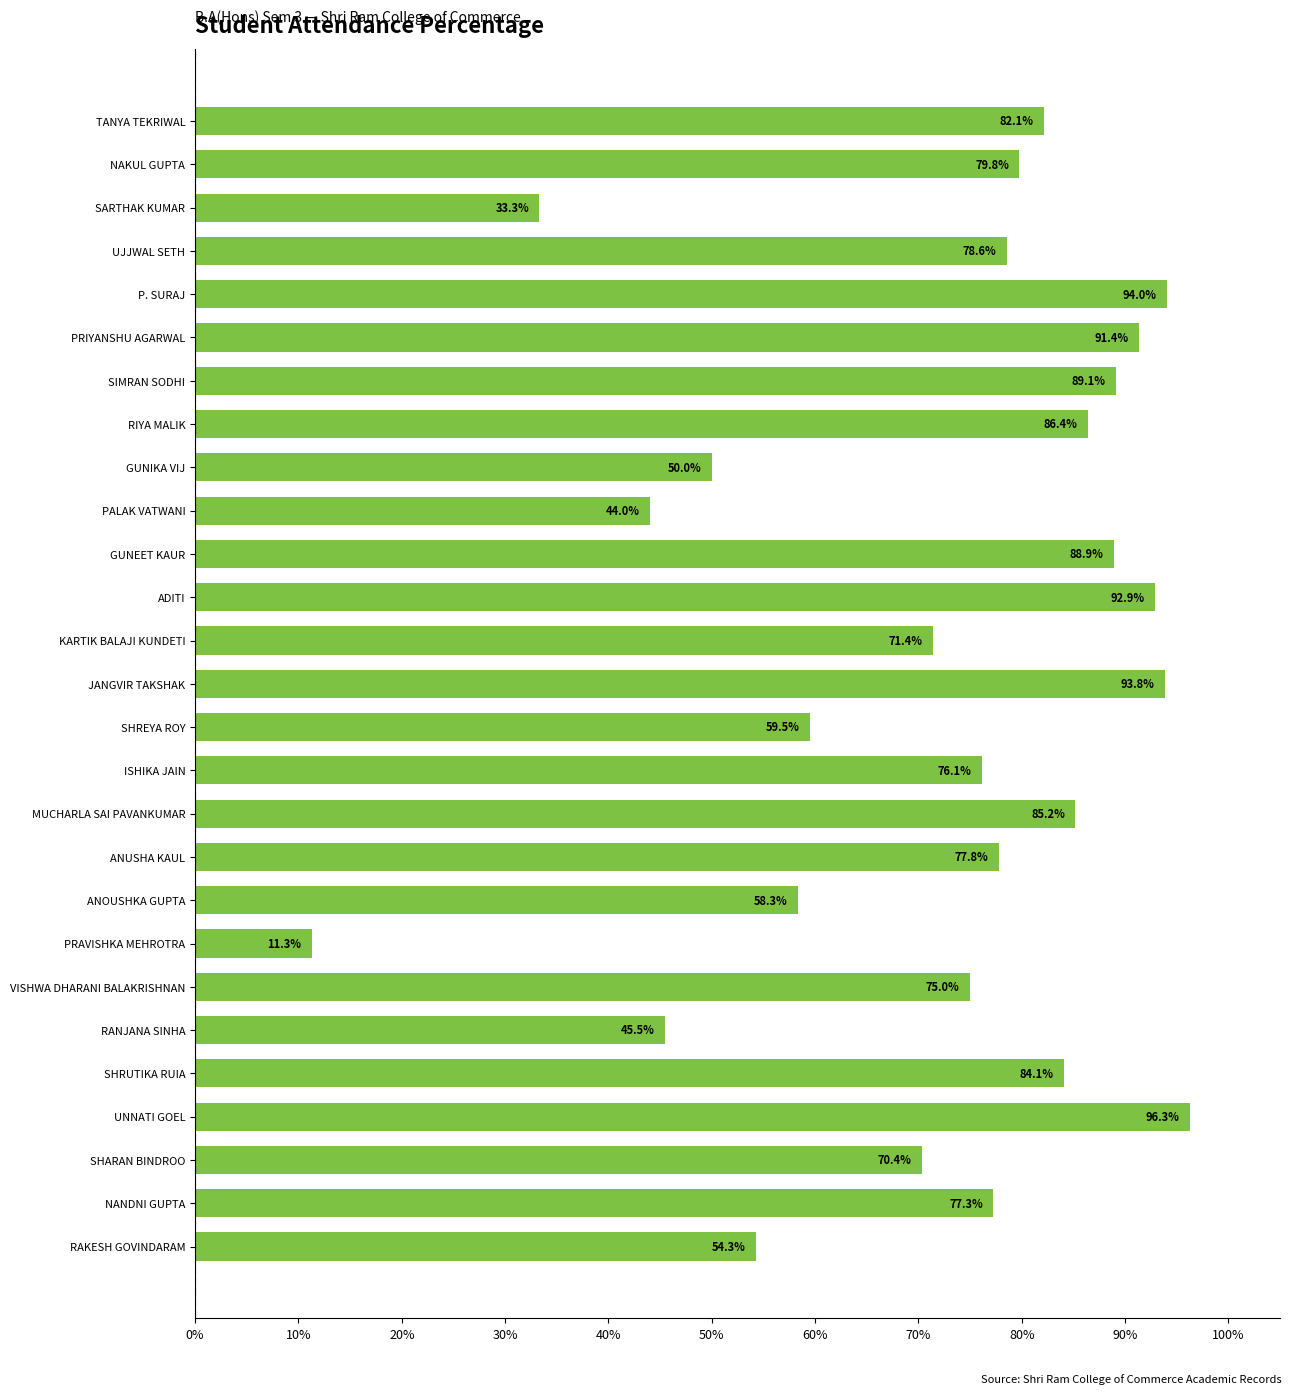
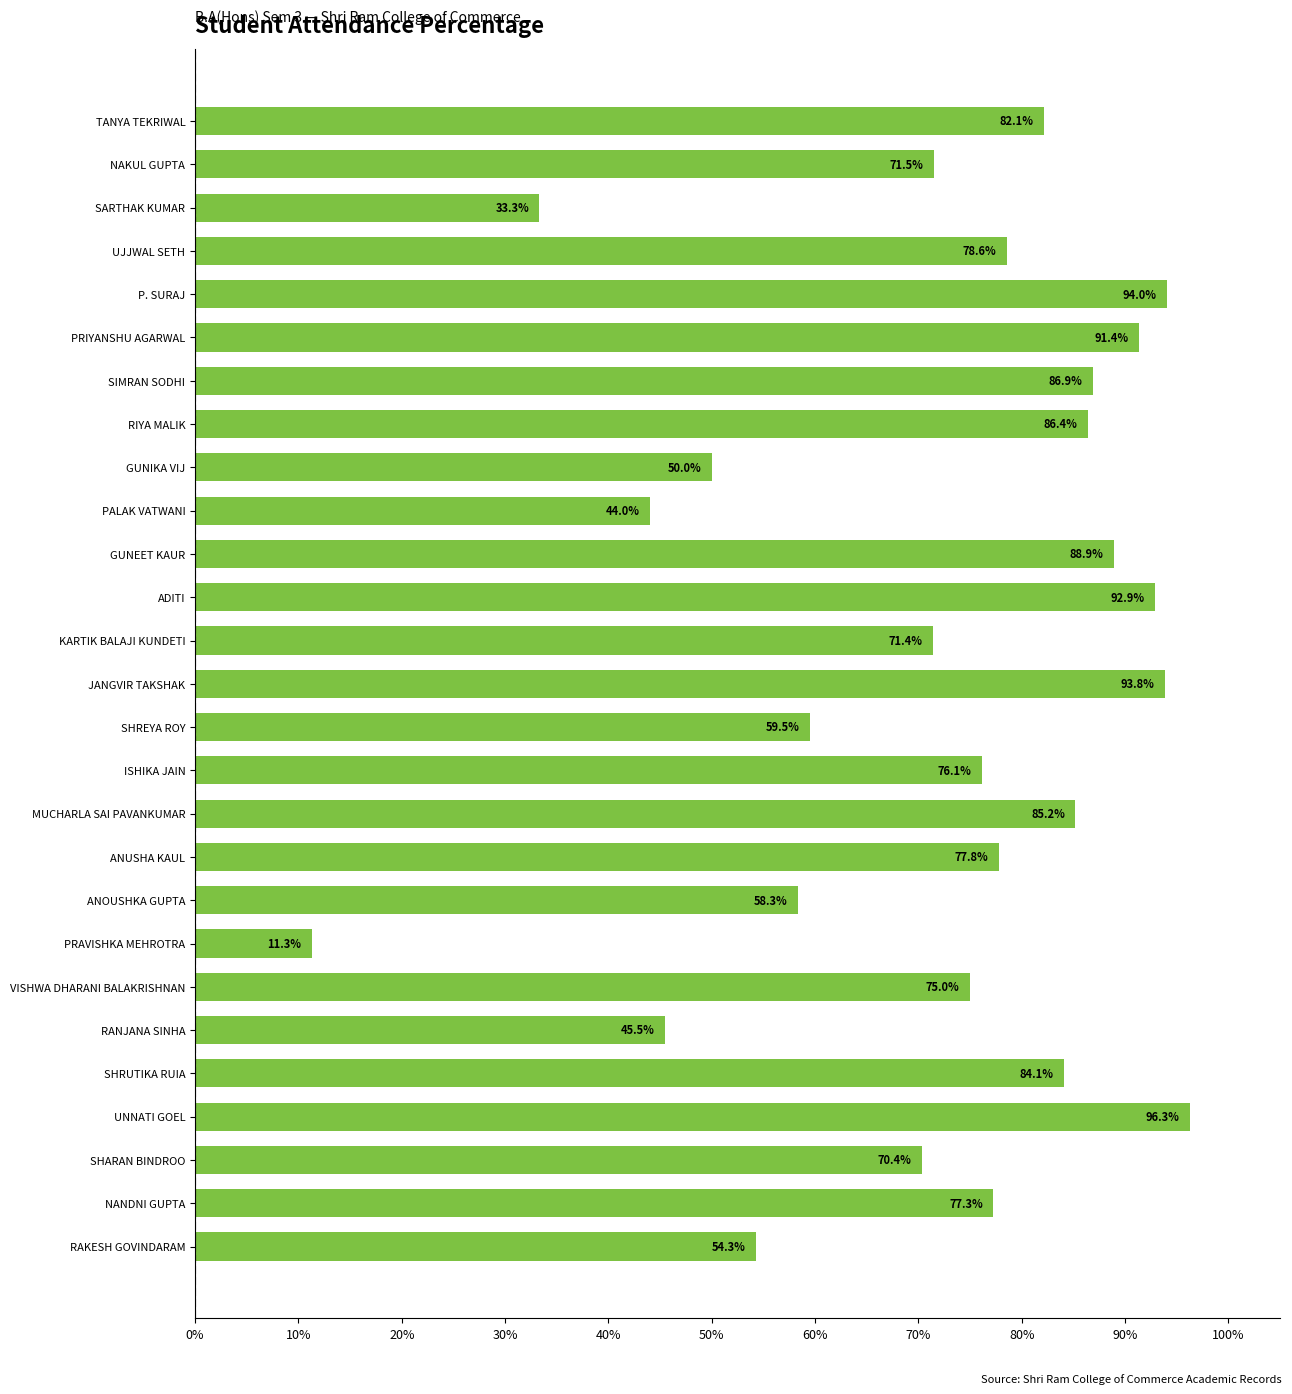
NAKUL GUPTA: 79.8% -> 71.5%
SIMRAN SODHI: 89.1% -> 86.9%
